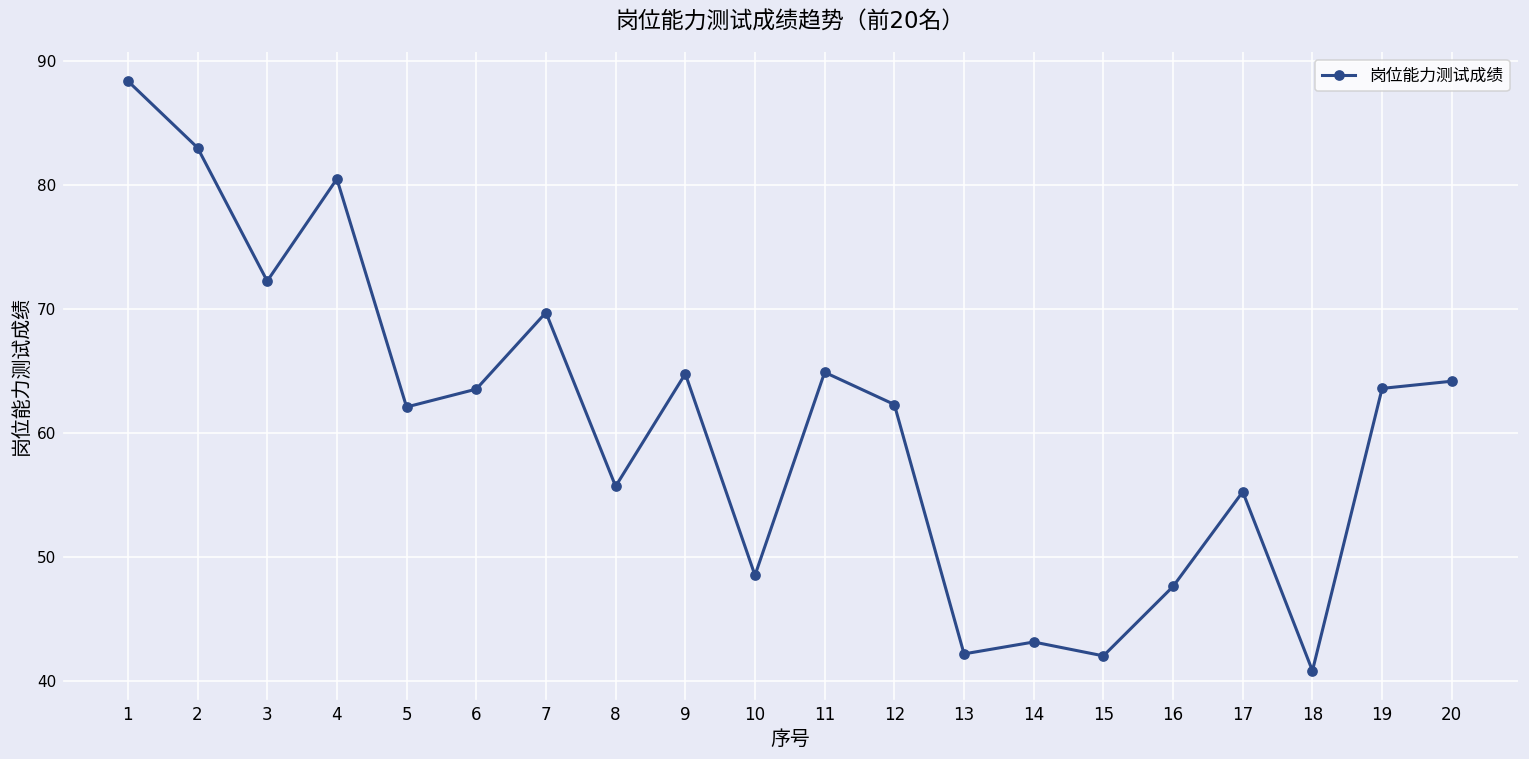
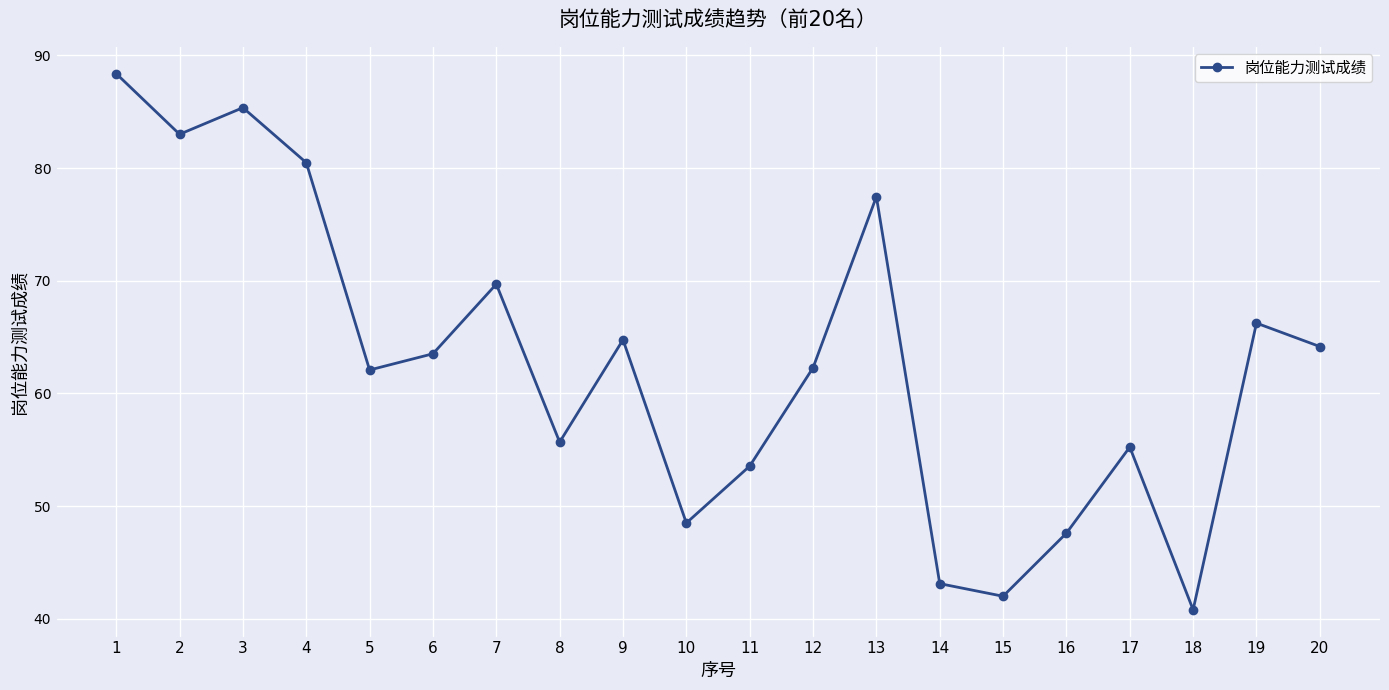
3: 72.2 -> 85.4
11: 64.9 -> 53.6
13: 42.2 -> 77.5
19: 63.6 -> 66.2
